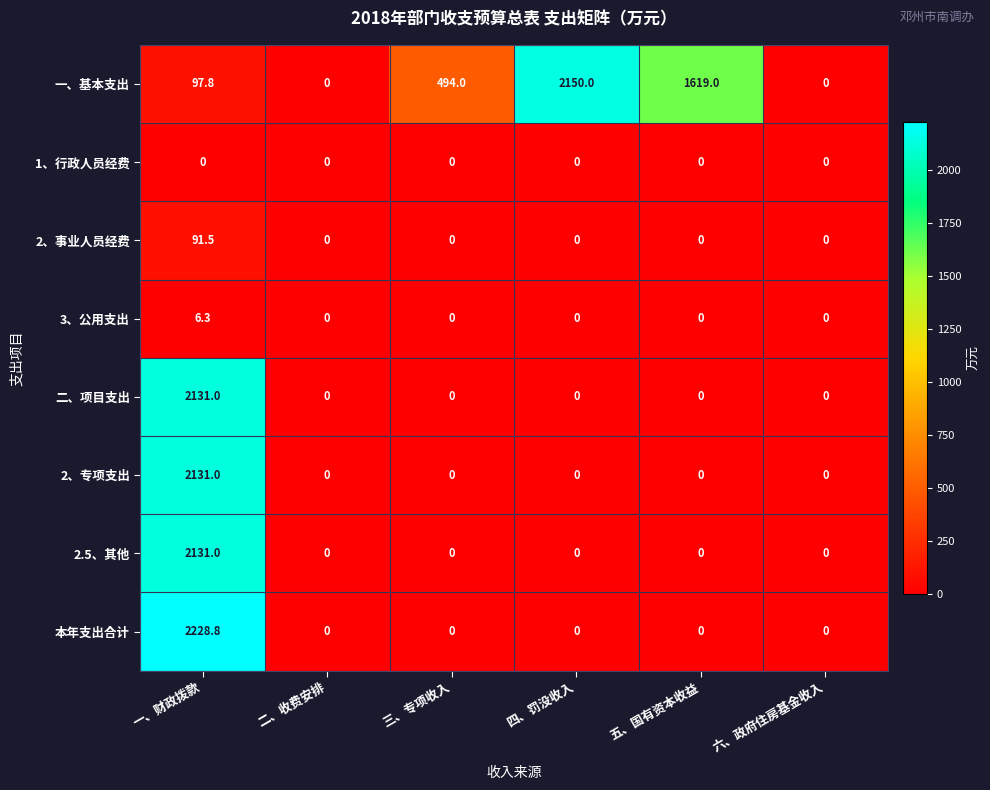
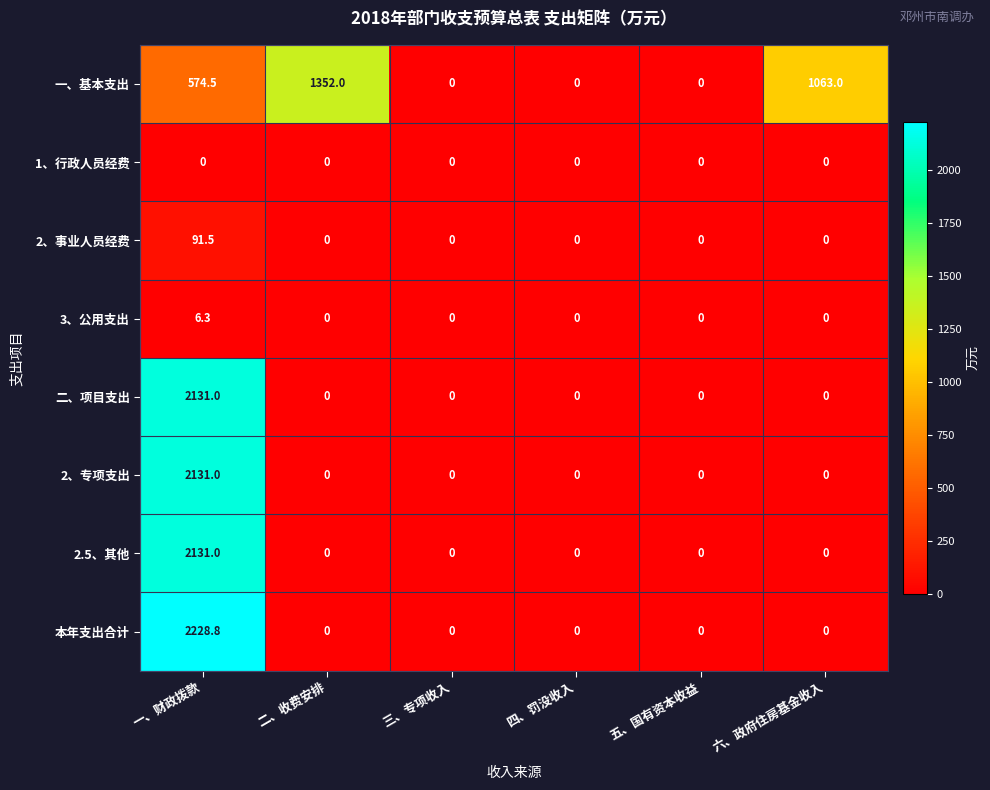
一、基本支出, 一、财政拨款: 97.8 -> 574.5
一、基本支出, 二、收费安排: 0 -> 1352.0
一、基本支出, 三、专项收入: 494.0 -> 0
一、基本支出, 四、罚没收入: 2150.0 -> 0
一、基本支出, 五、国有资本收益: 1619.0 -> 0
一、基本支出, 六、政府住房基金收入: 0 -> 1063.0
